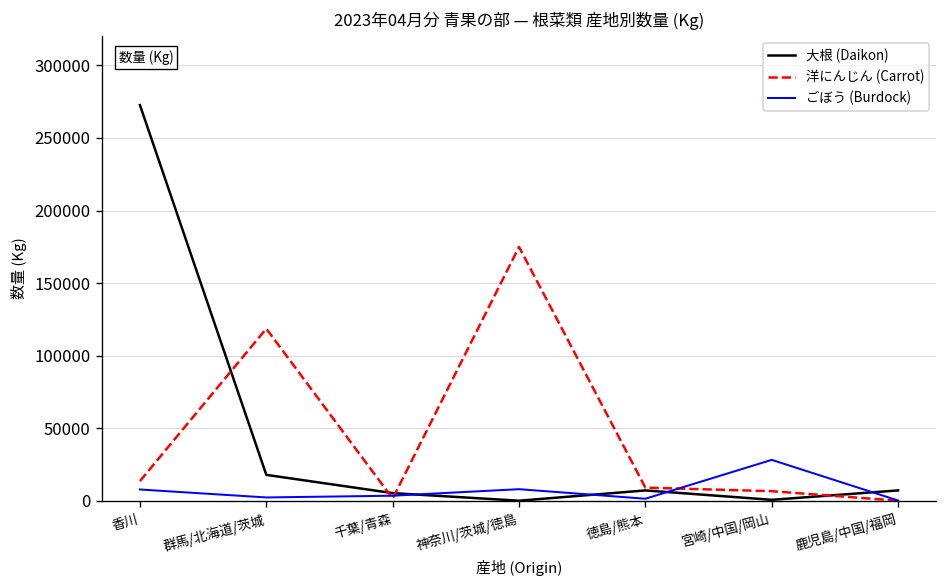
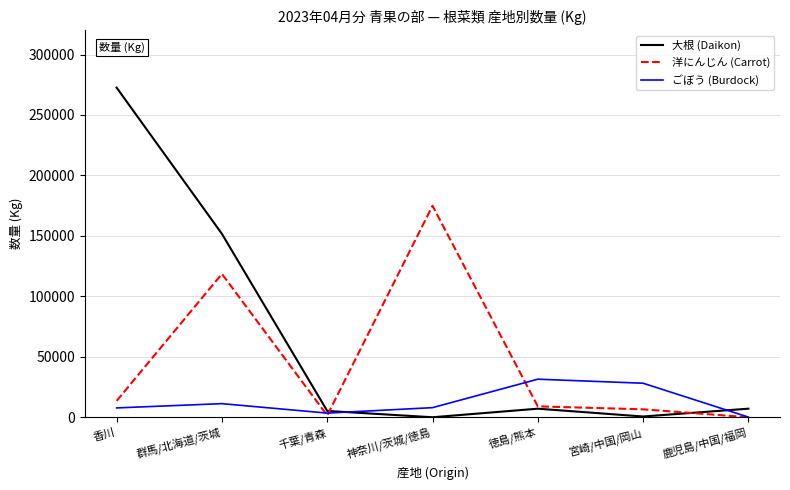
大根 (Daikon), 群馬/北海道/茨城: 18000 -> 152000
ごぼう (Burdock), 群馬/北海道/茨城: 2000 -> 11000
ごぼう (Burdock), 徳島/熊本: 1000 -> 31000
